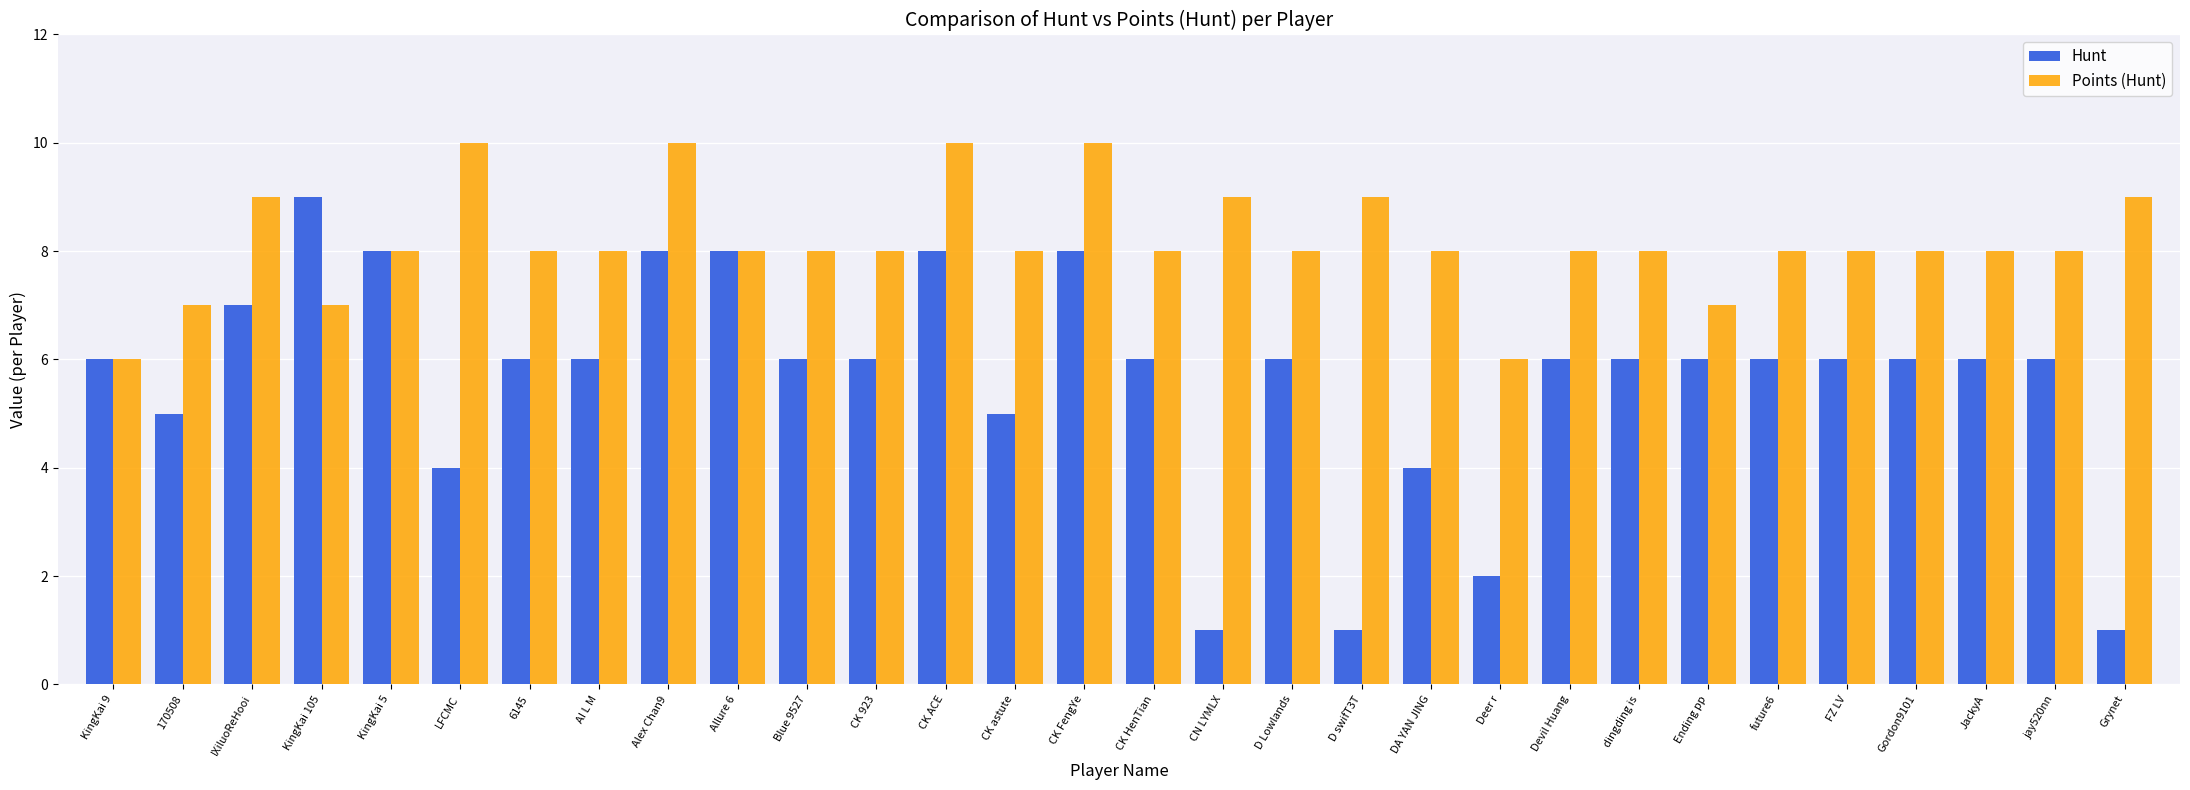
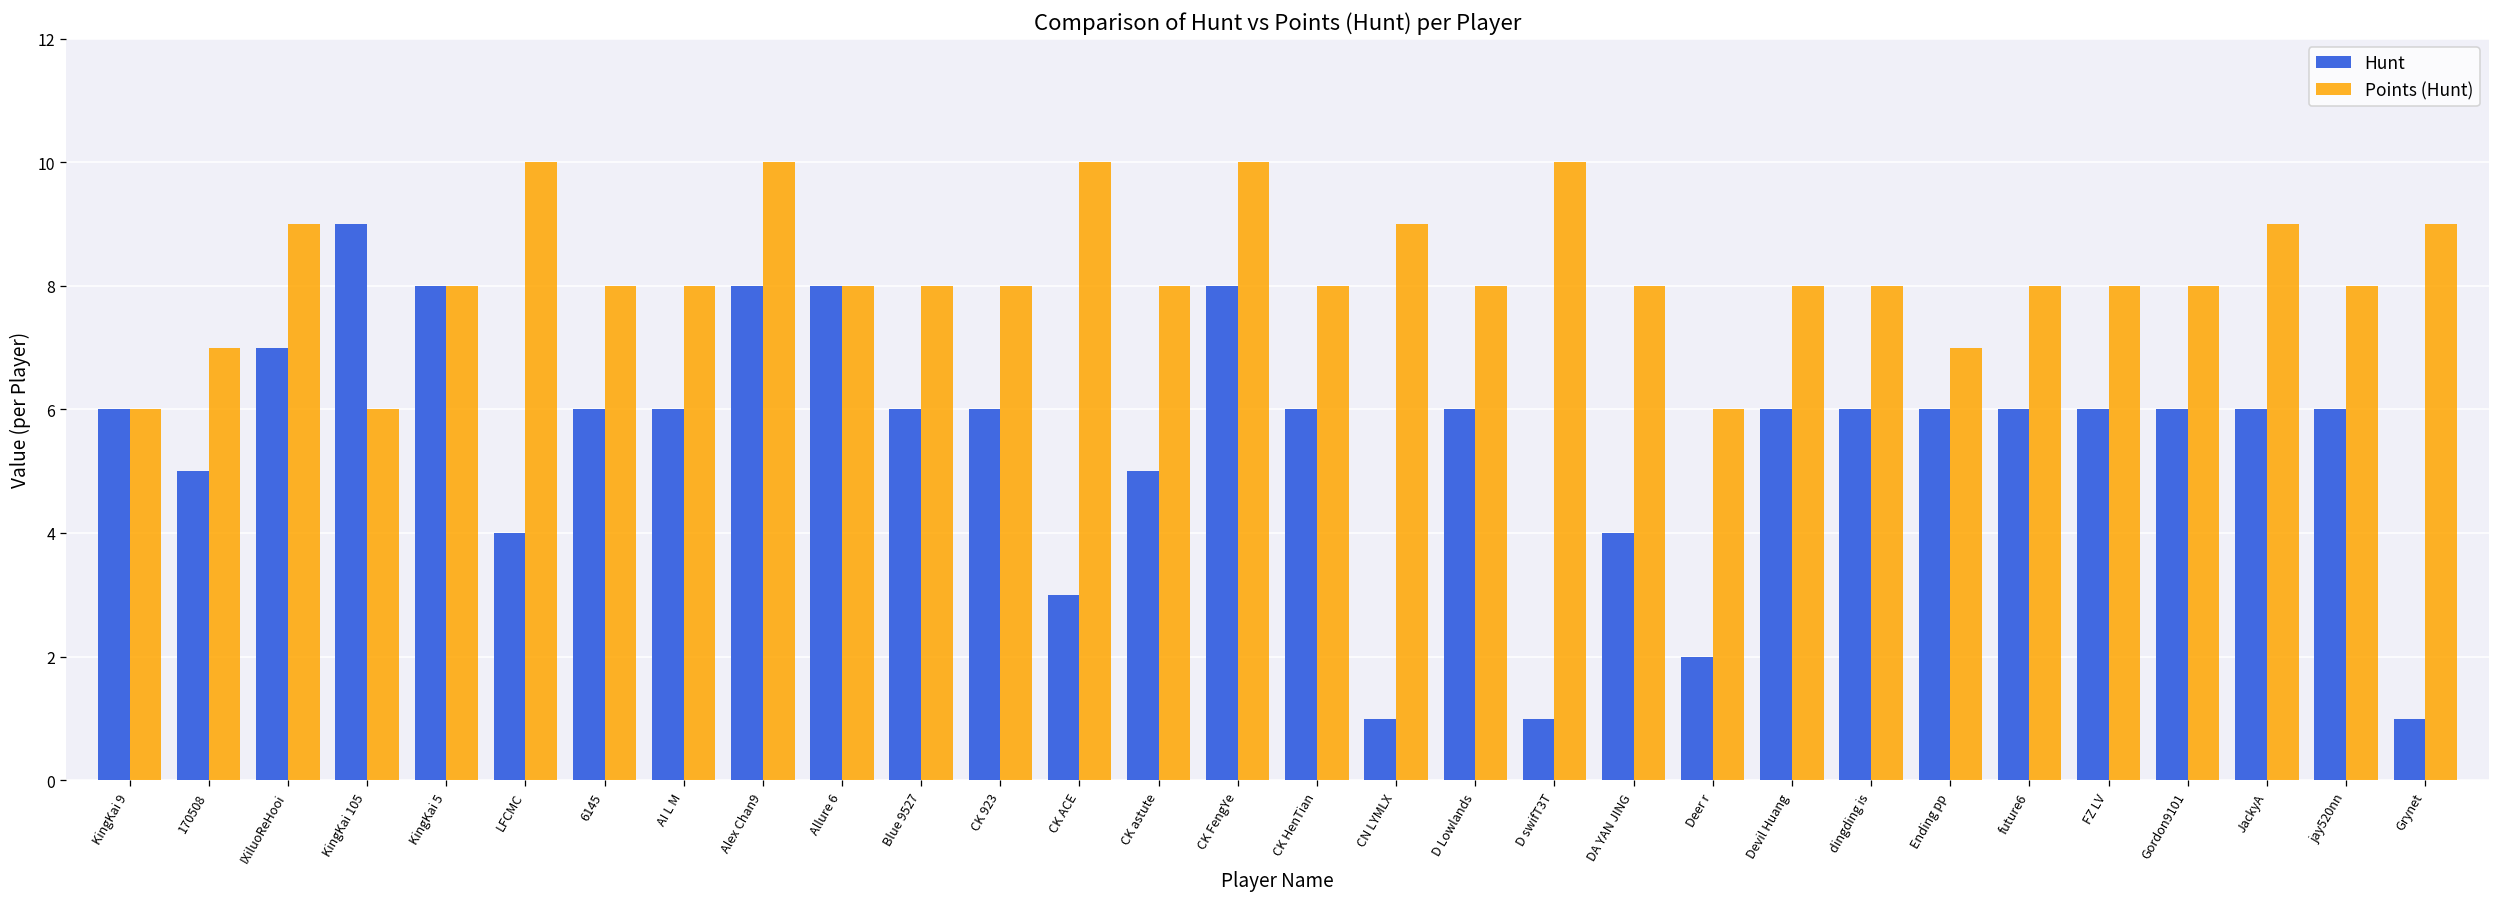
Points (Hunt), KingKai 105: 7 -> 6
Hunt, CK ACE: 8 -> 3
Points (Hunt), D swifT3T: 9 -> 10
Points (Hunt), JackyA: 8 -> 9
